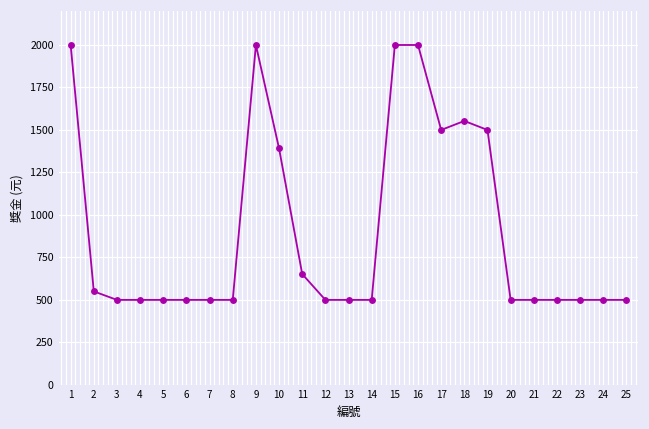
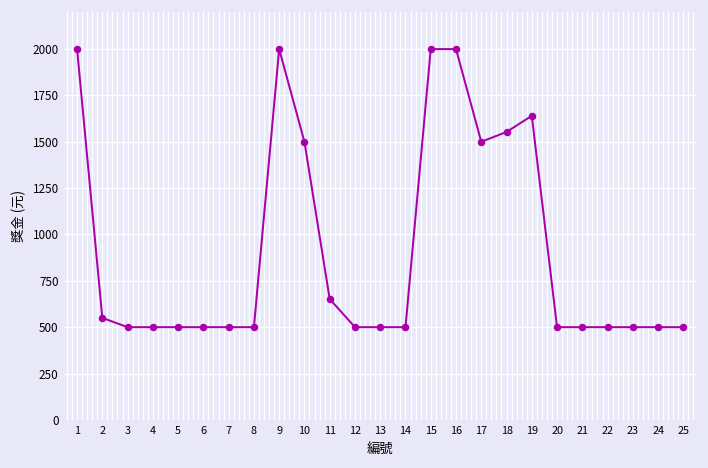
10: 1390 -> 1500
19: 1500 -> 1640
